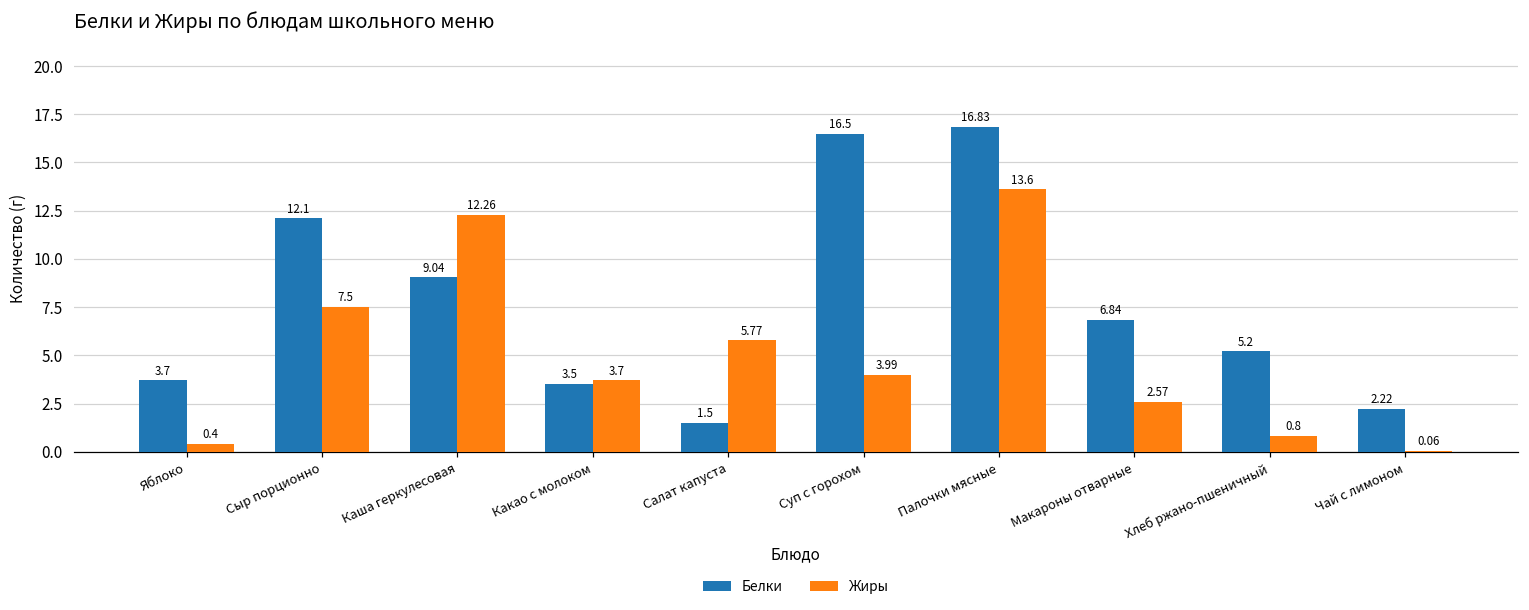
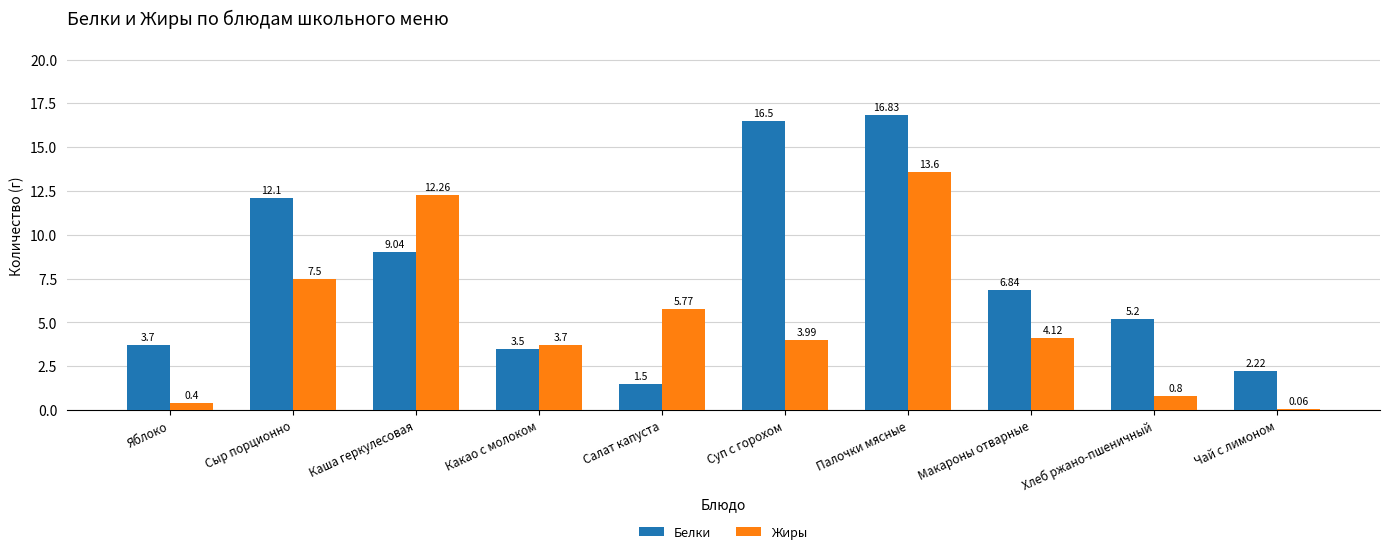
Жиры, Макароны отварные: 2.57 -> 4.12
